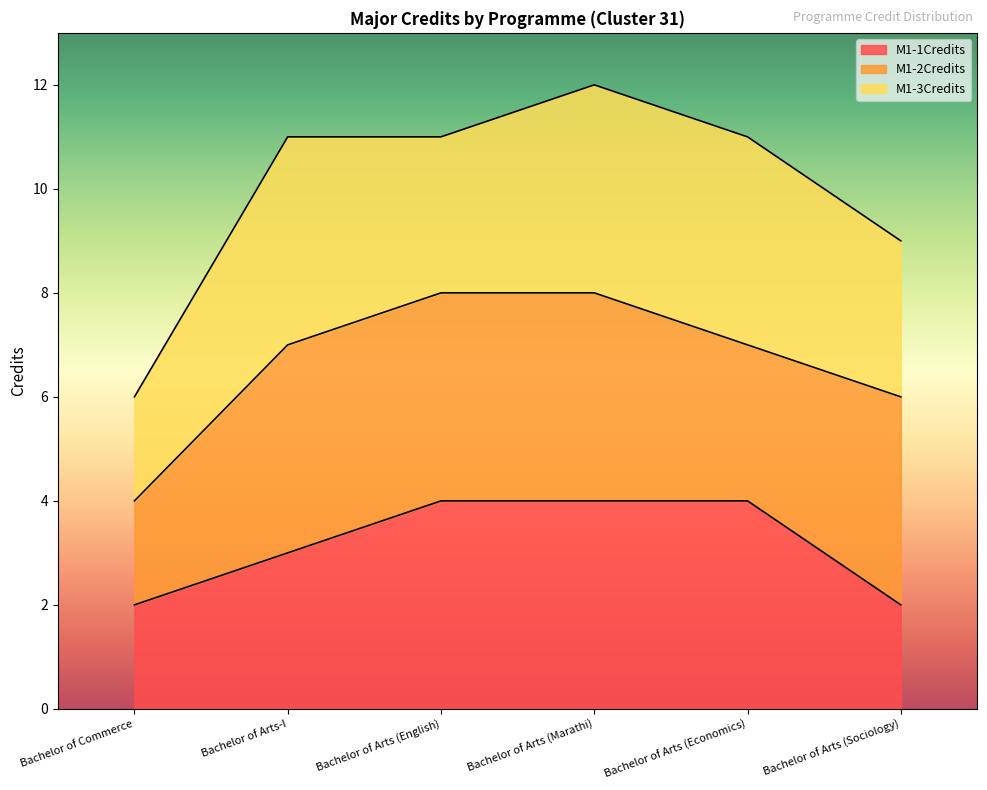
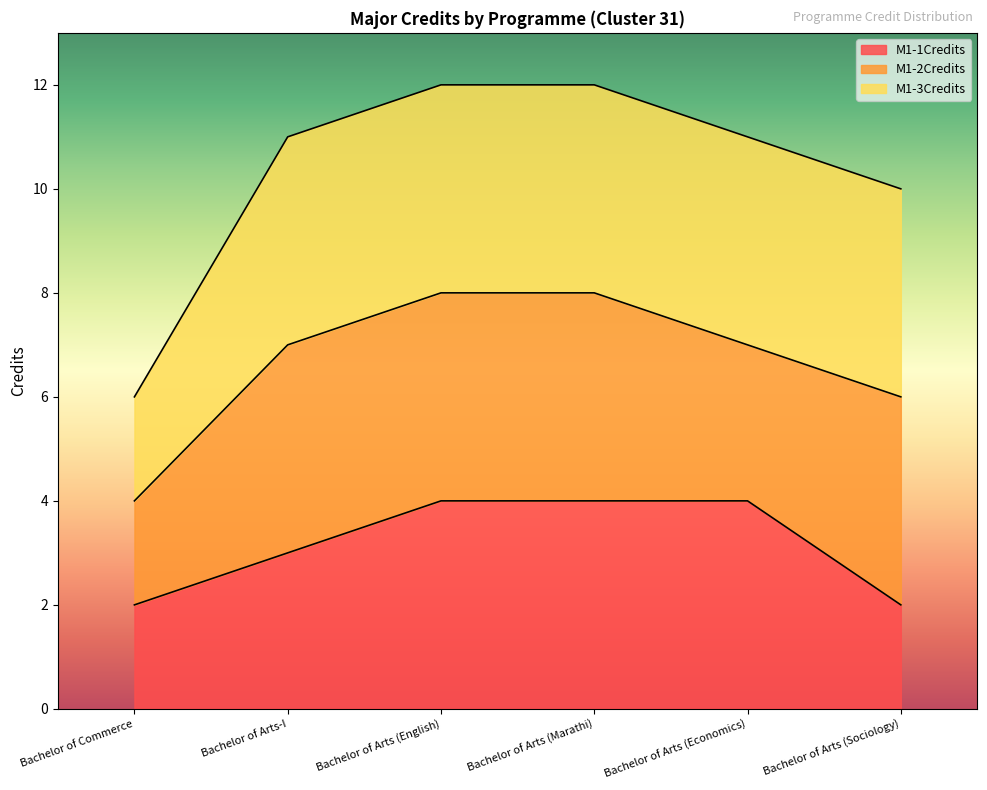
M1-3Credits, Bachelor of Arts (English): 3 -> 4
M1-3Credits, Bachelor of Arts (Sociology): 3 -> 4
